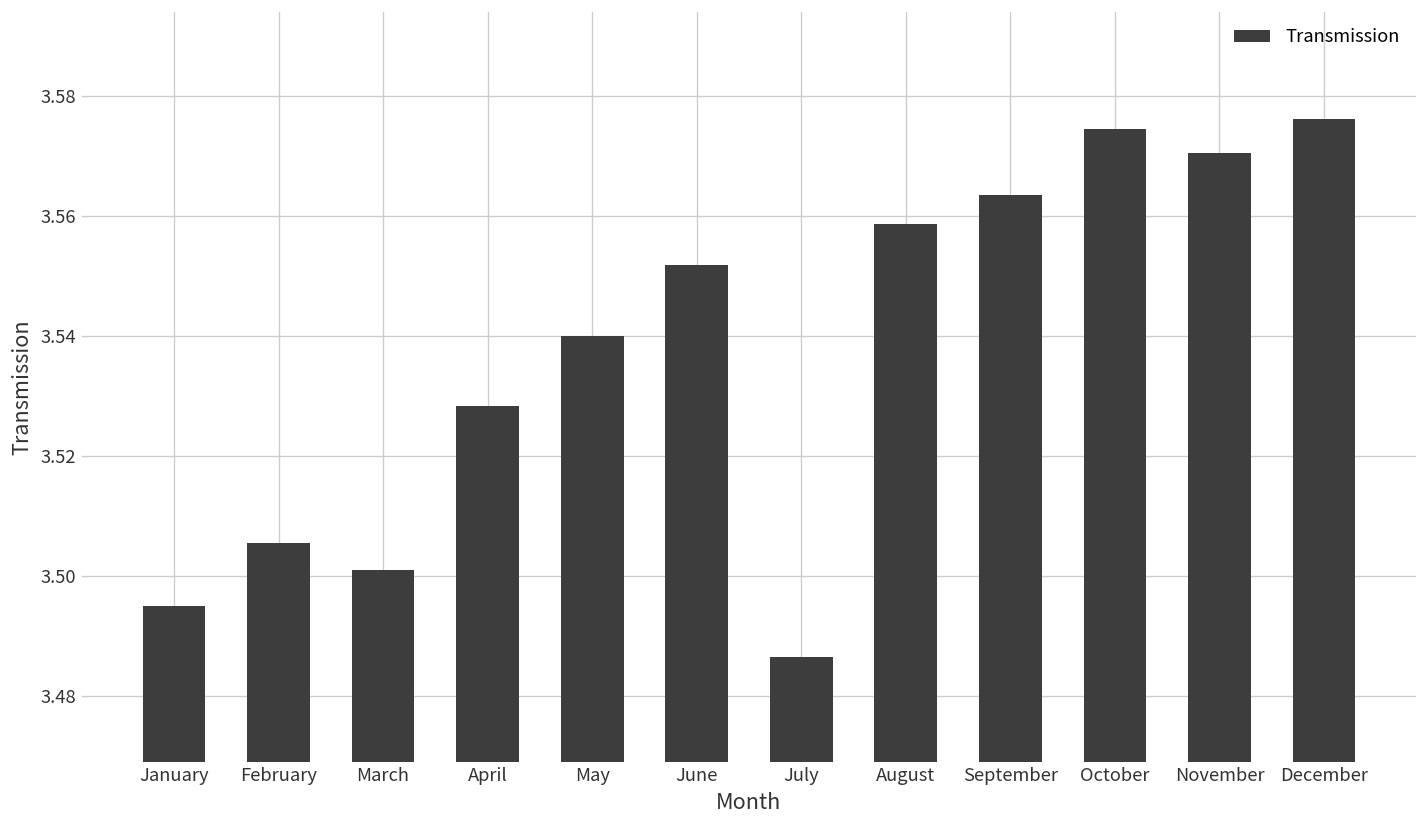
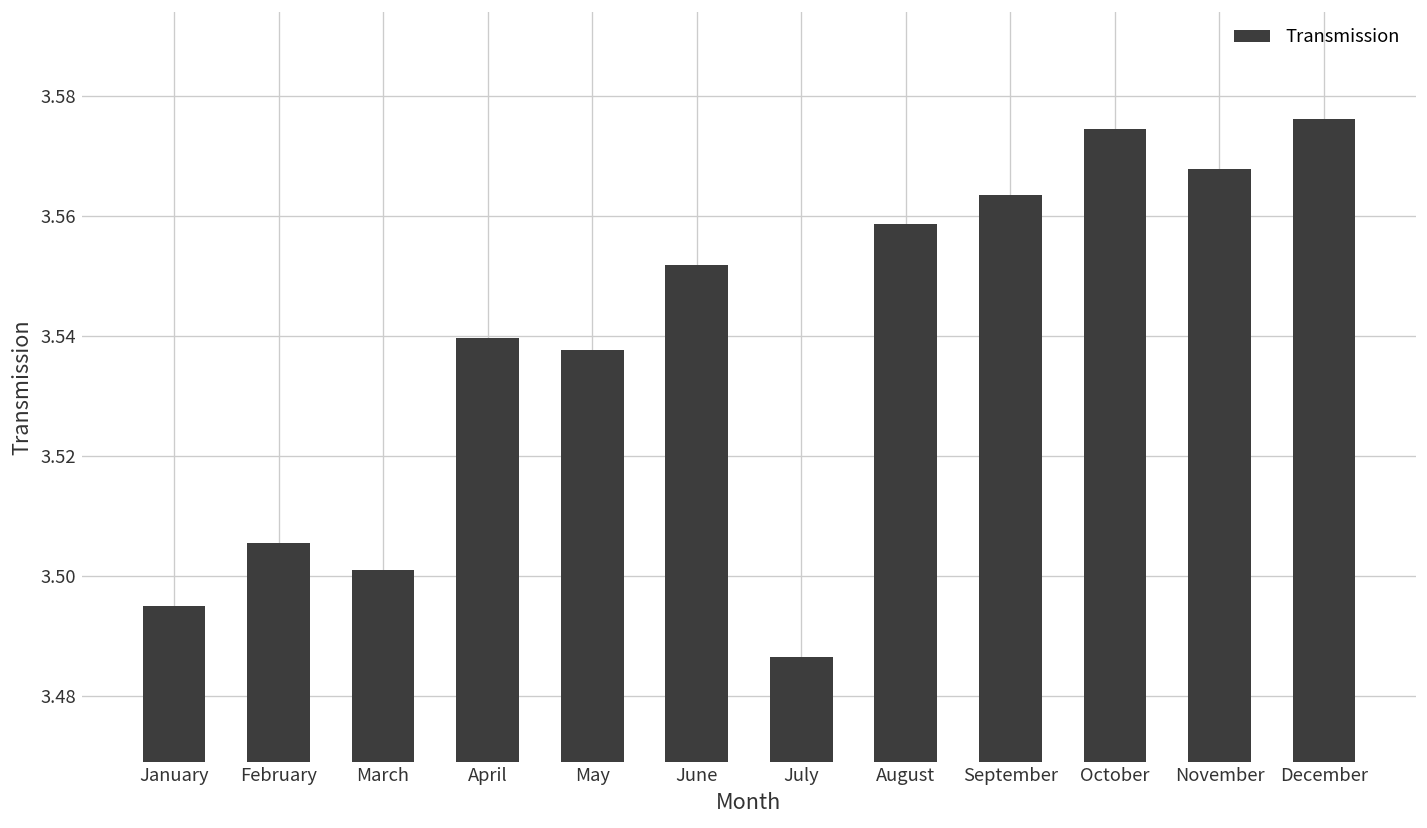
April: 3.528 -> 3.540
May: 3.540 -> 3.538
November: 3.571 -> 3.568
